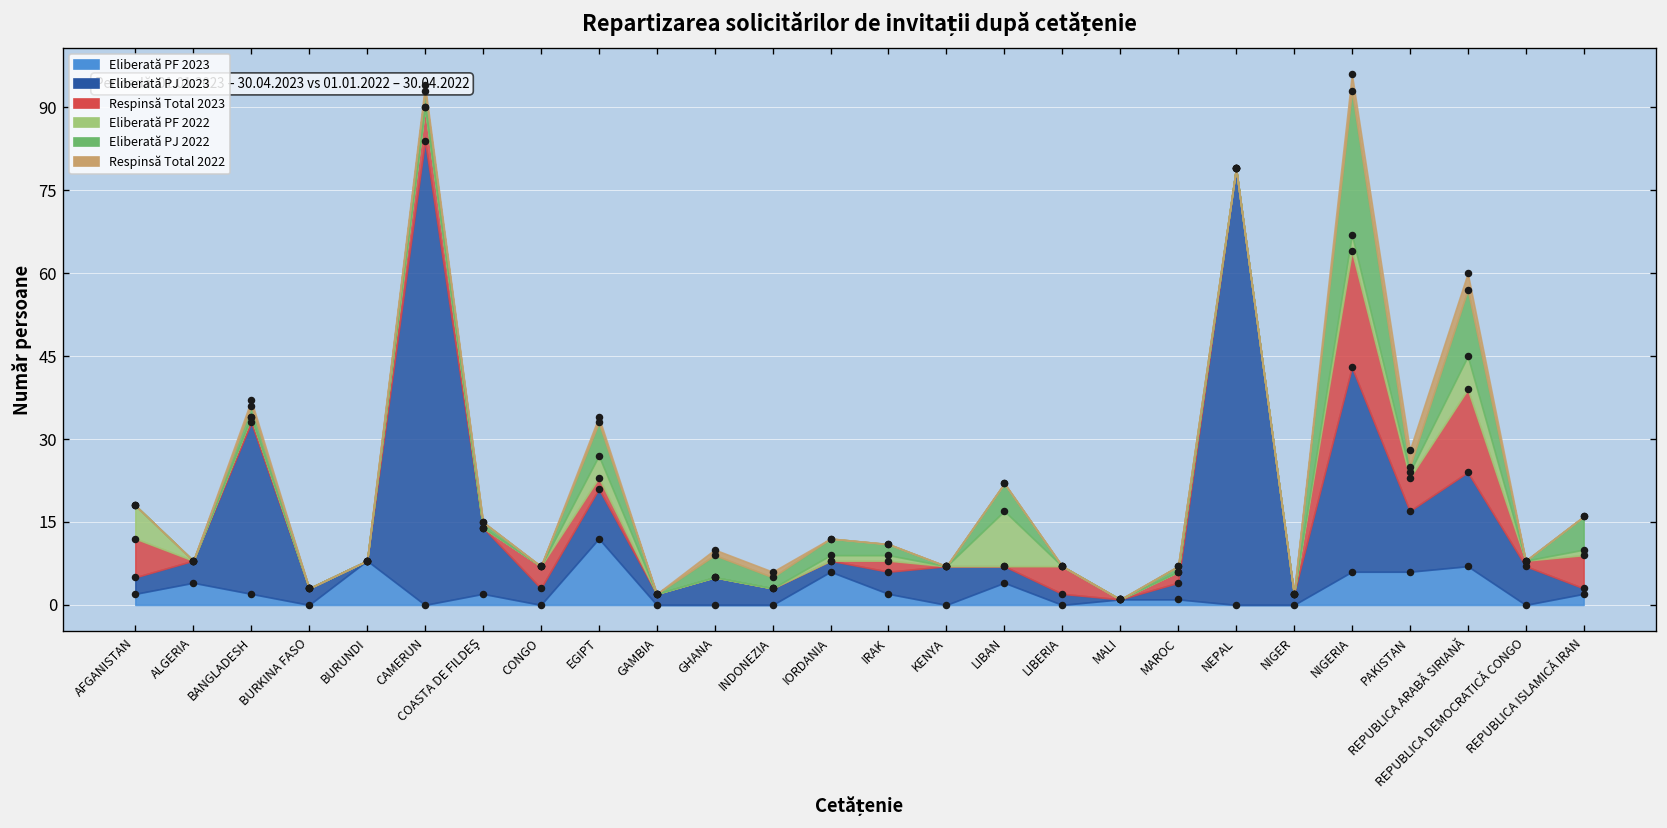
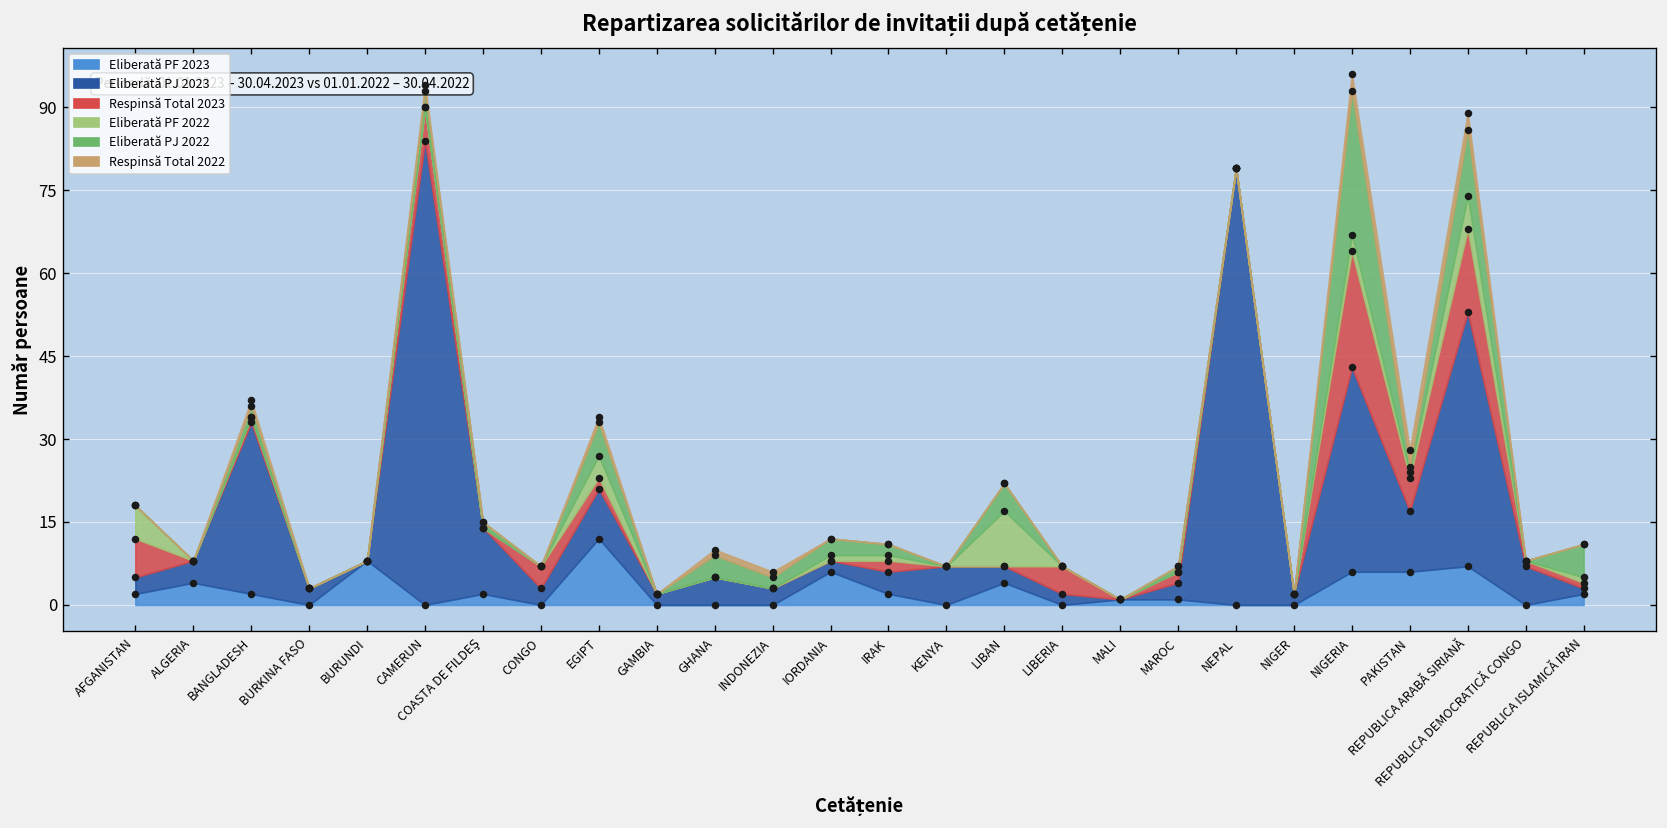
Eliberată PJ 2023, REPUBLICA ARABĂ SIRIANĂ: 17 -> 46
Respinsă Total 2023, REPUBLICA ISLAMICĂ IRAN: 6 -> 1
